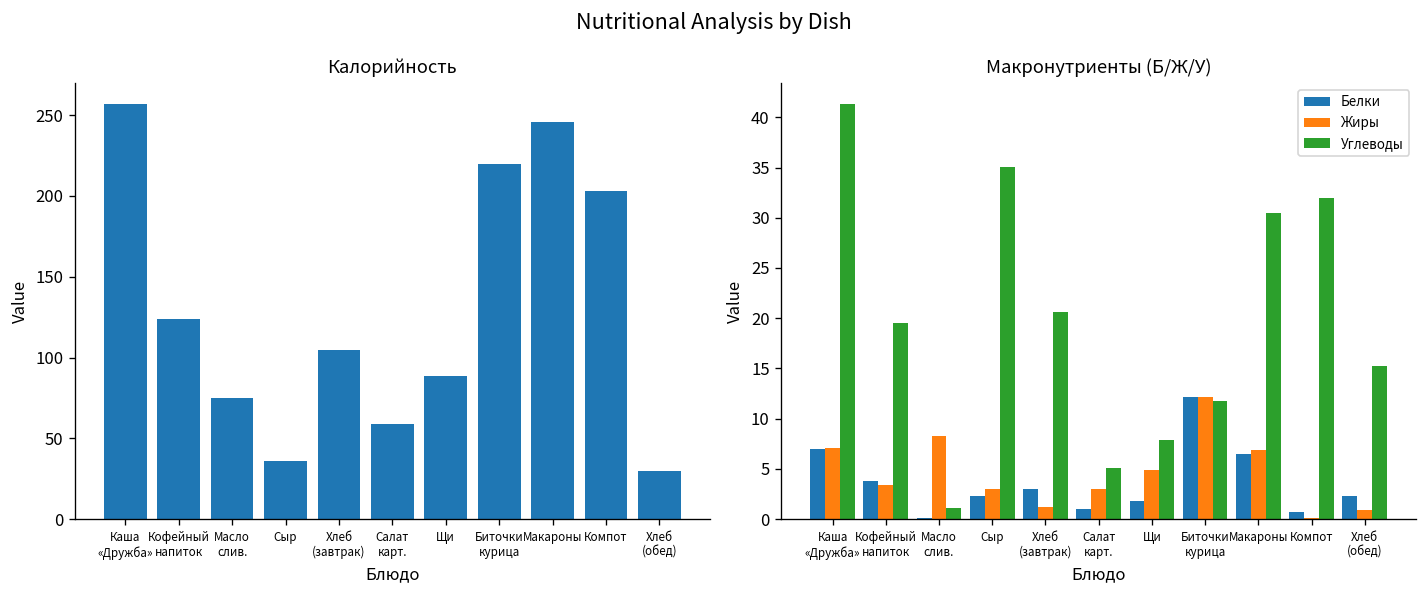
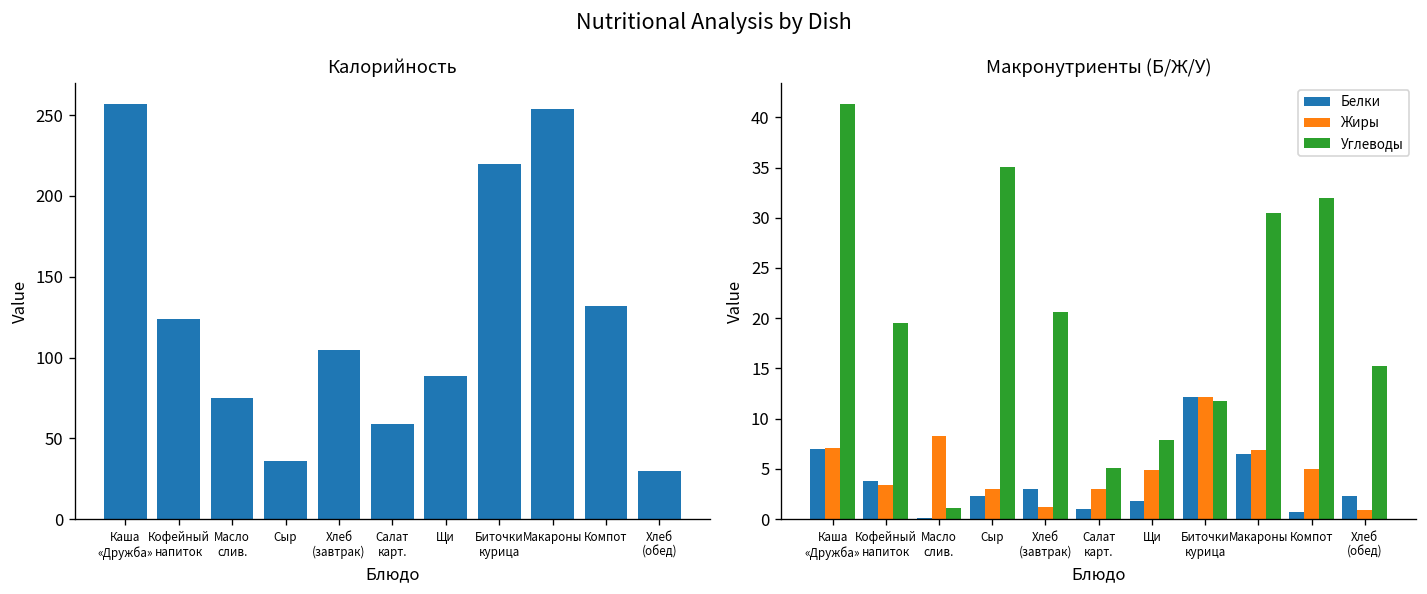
Калорийность, Макароны: 246 -> 254
Калорийность, Компот: 203 -> 132
Макронутриенты (Б/Ж/У), Жиры, Компот: 0 -> 5
